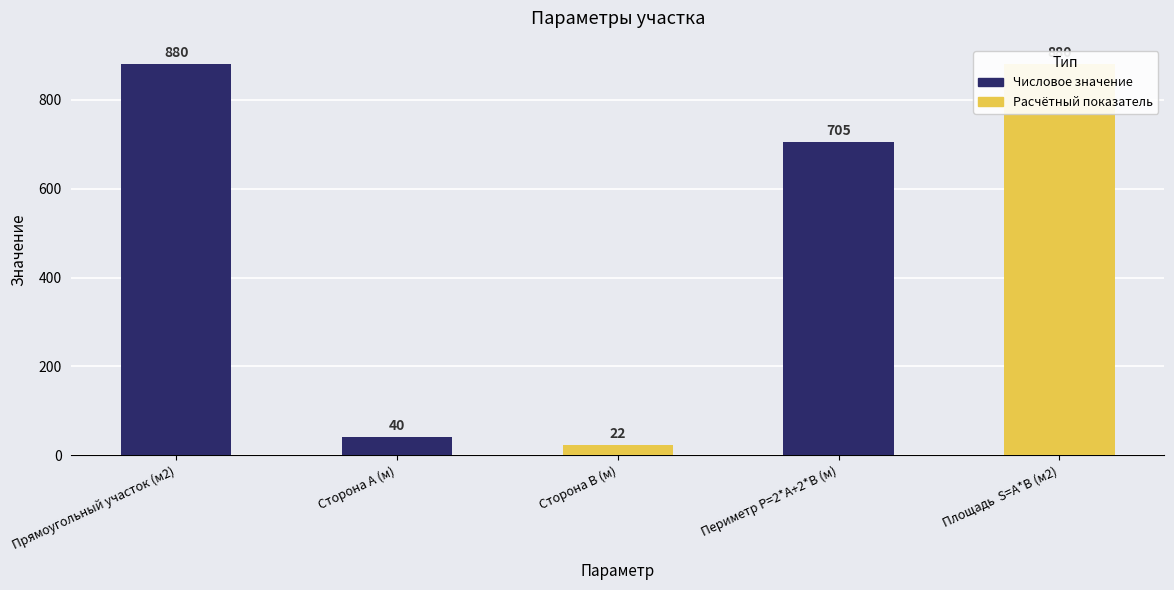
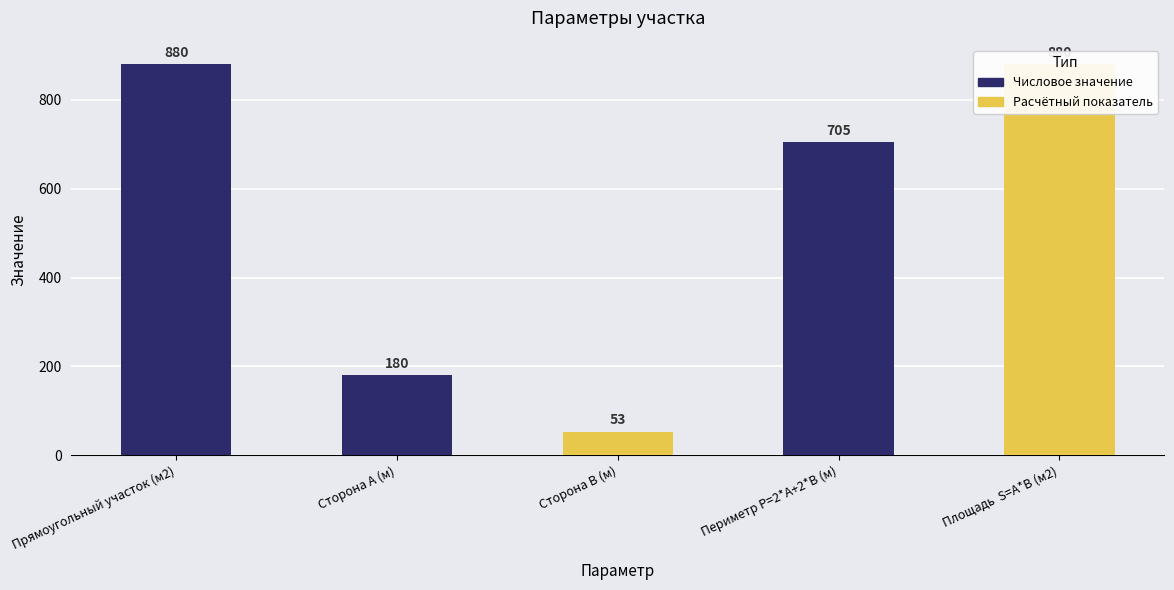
Сторона А (м): 40 -> 180
Сторона В (м): 22 -> 53
